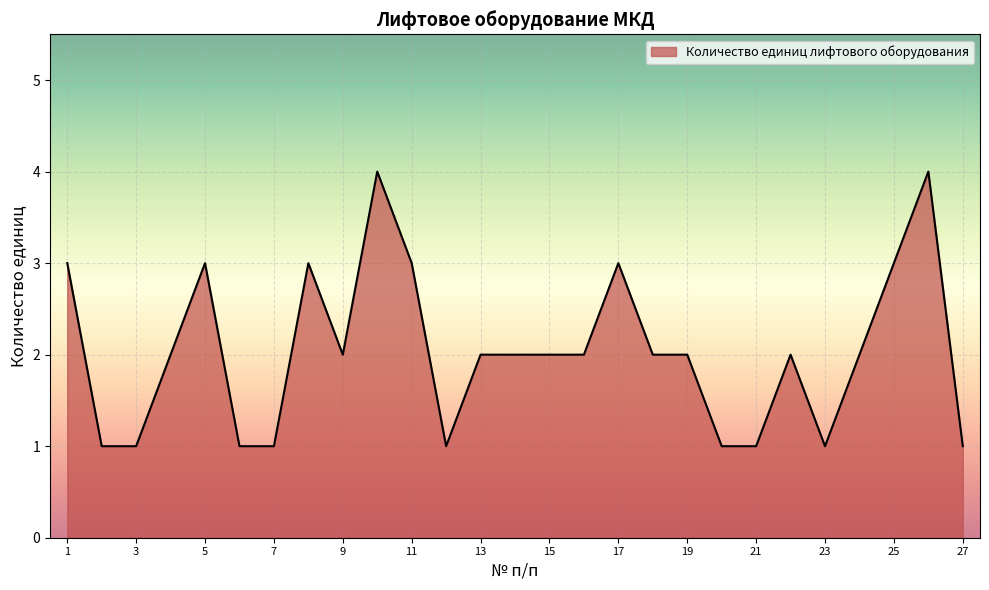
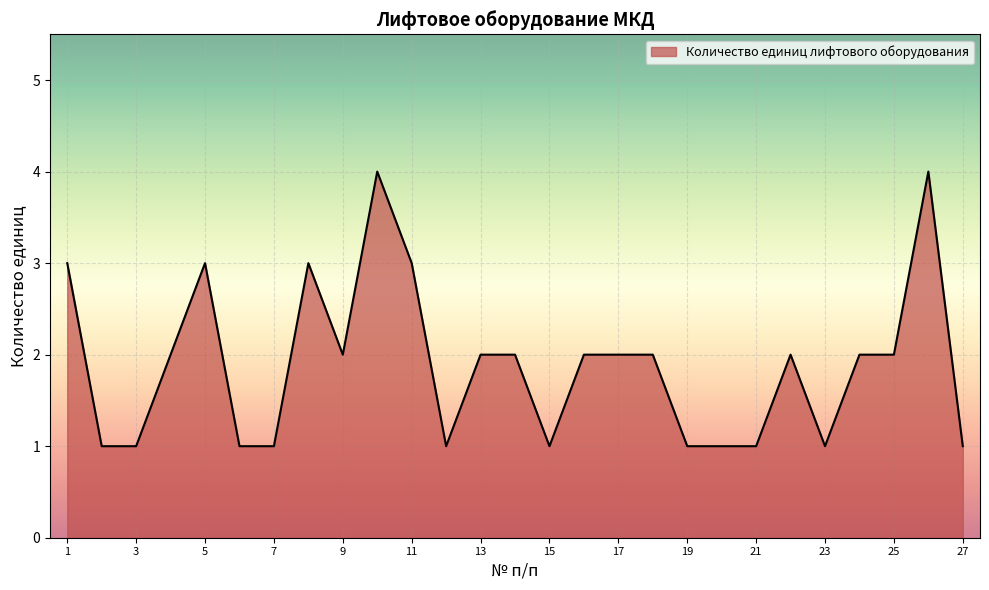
15: 2 -> 1
17: 3 -> 2
19: 2 -> 1
25: 3 -> 2
